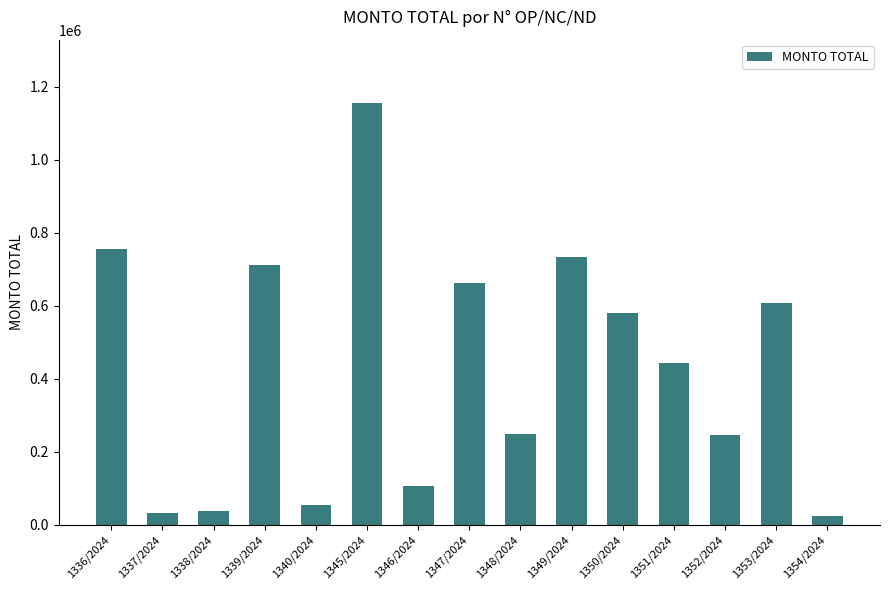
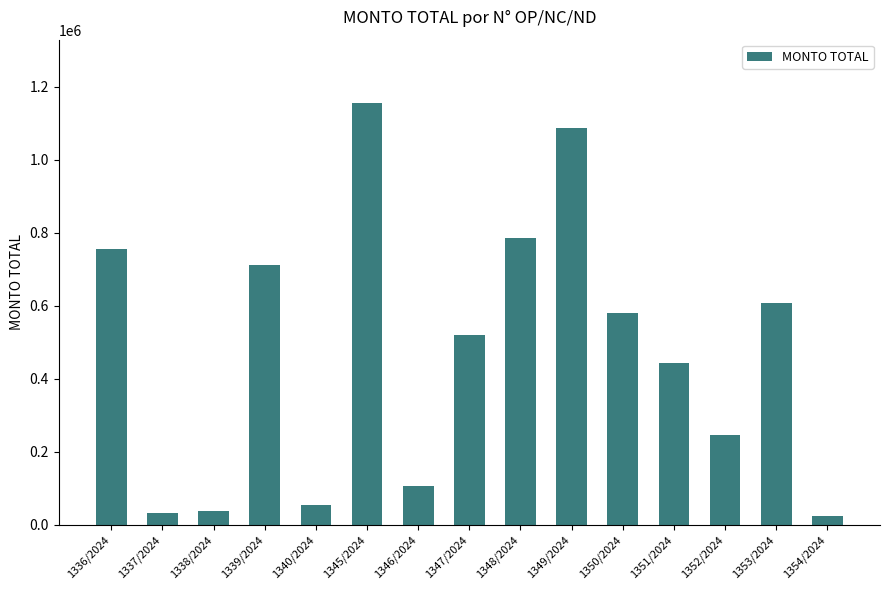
1347/2024: 660000 -> 520000
1348/2024: 250000 -> 790000
1349/2024: 730000 -> 1090000
